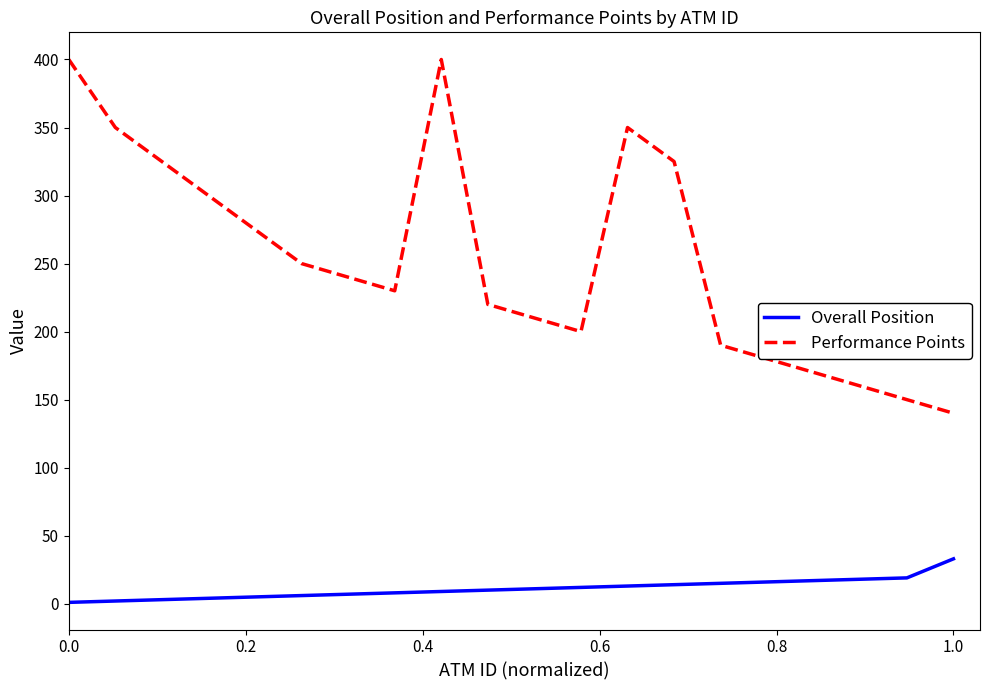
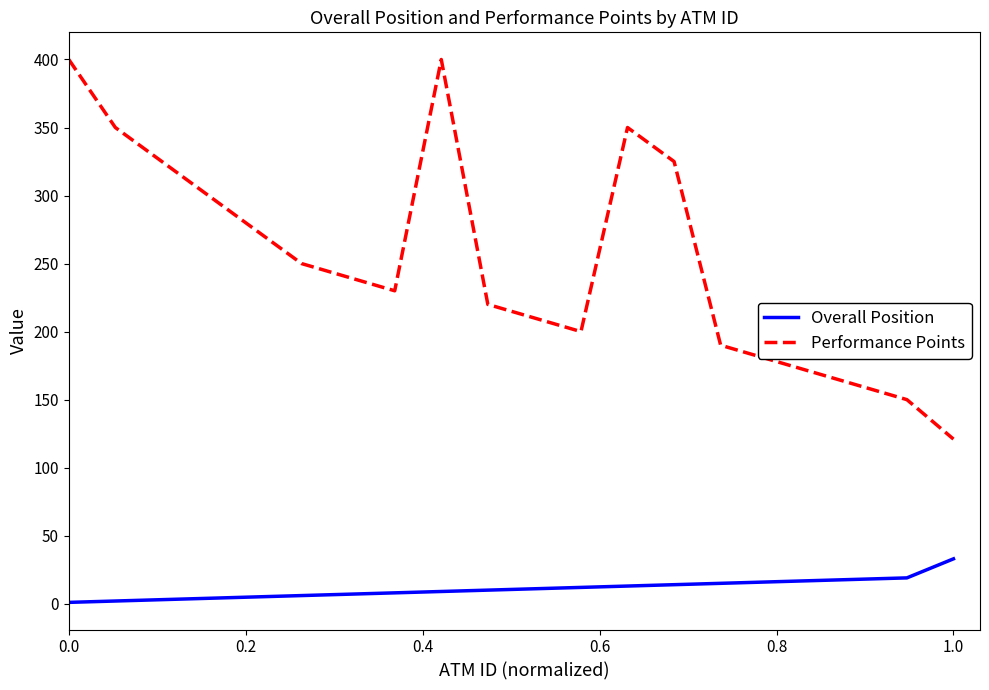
Performance Points, 1.0: 140 -> 121
